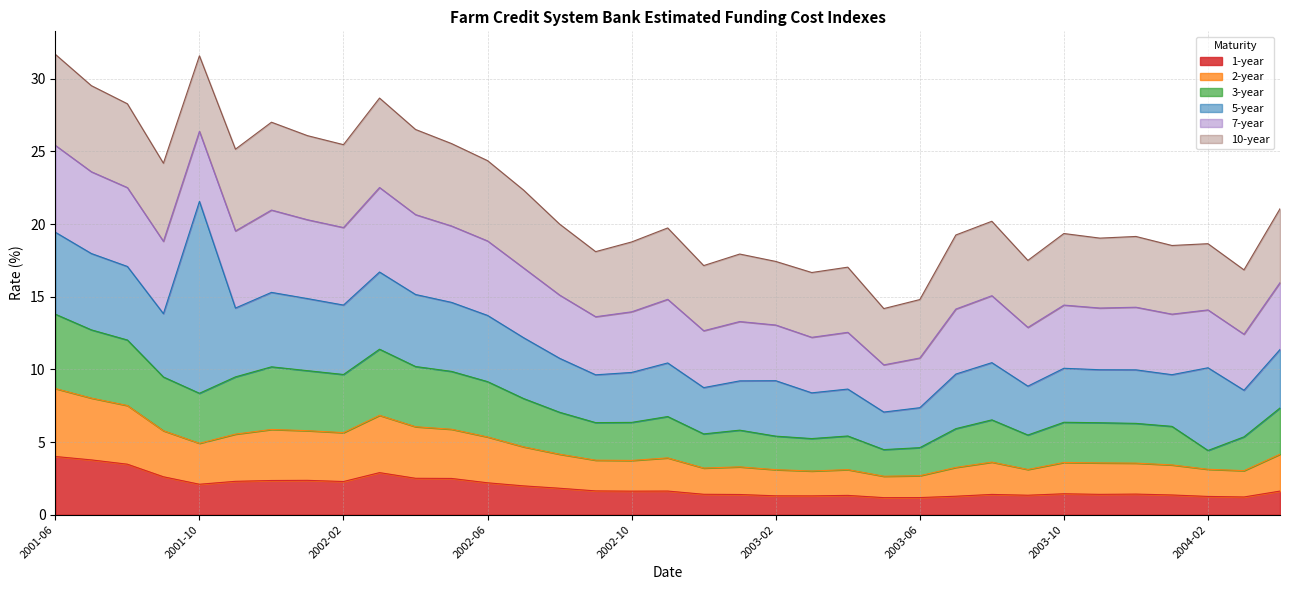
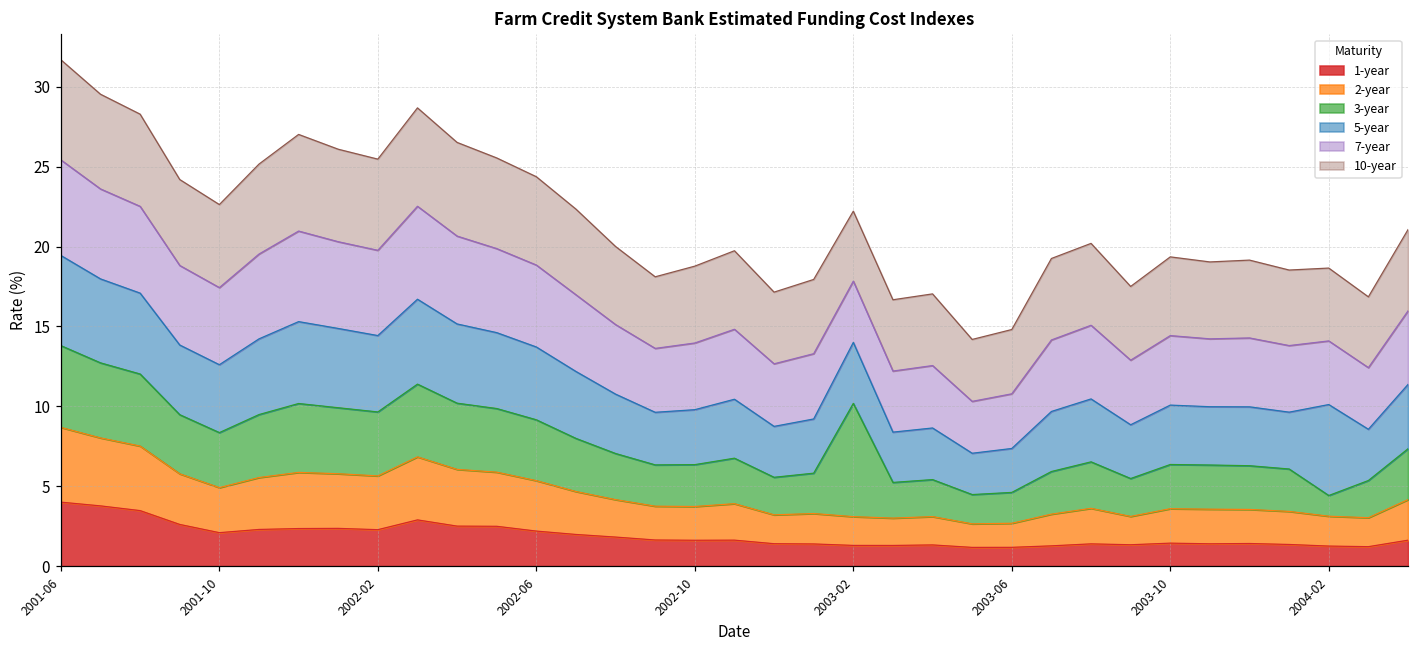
5-year, 2001-10: 13.2 -> 4.2
3-year, 2003-02: 2.3 -> 7.1
